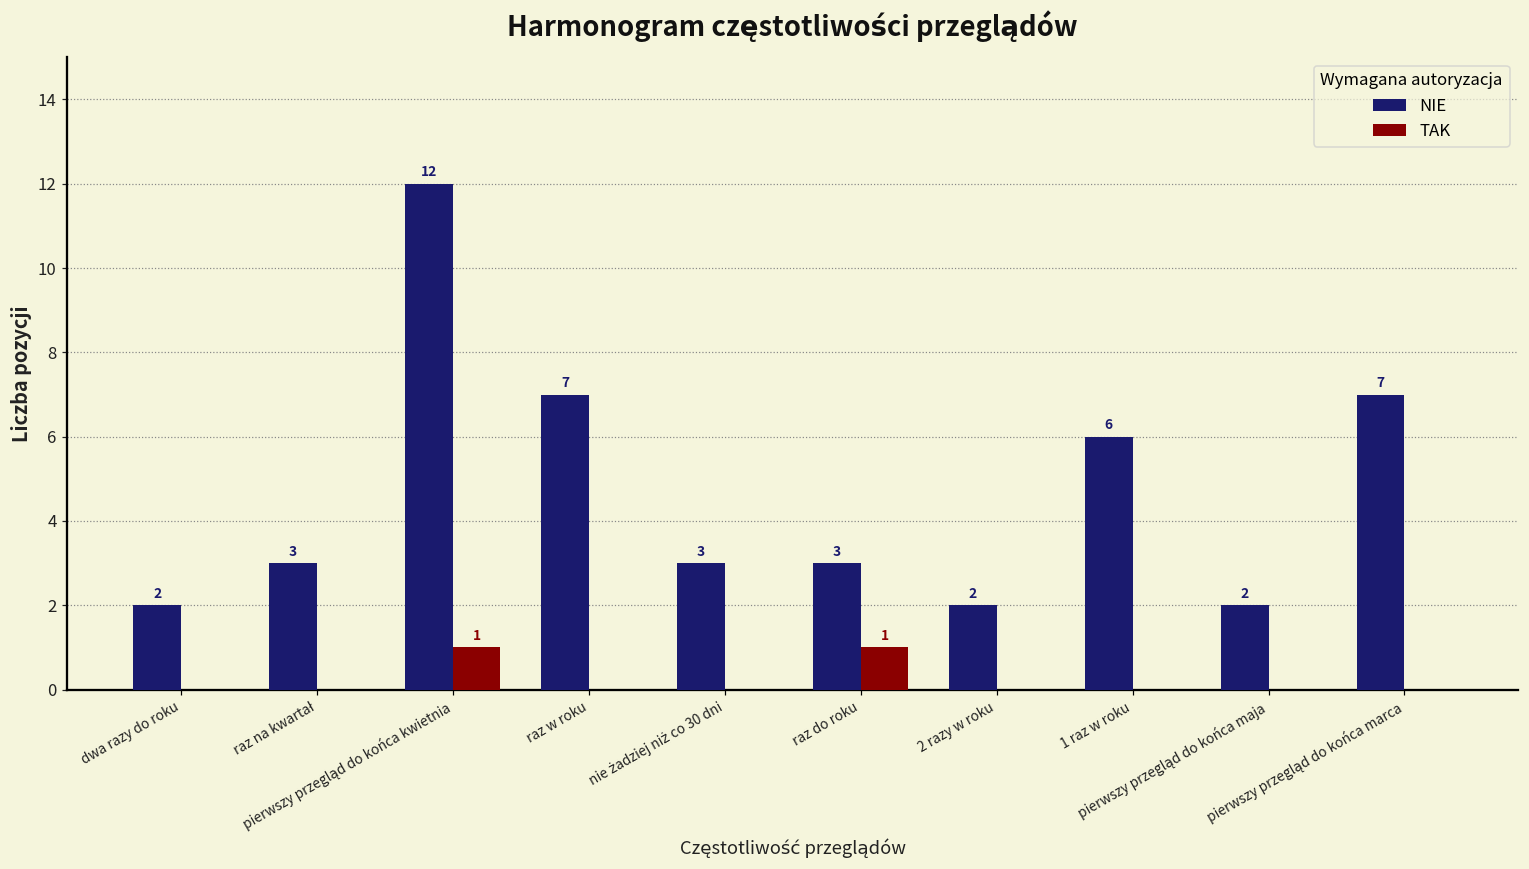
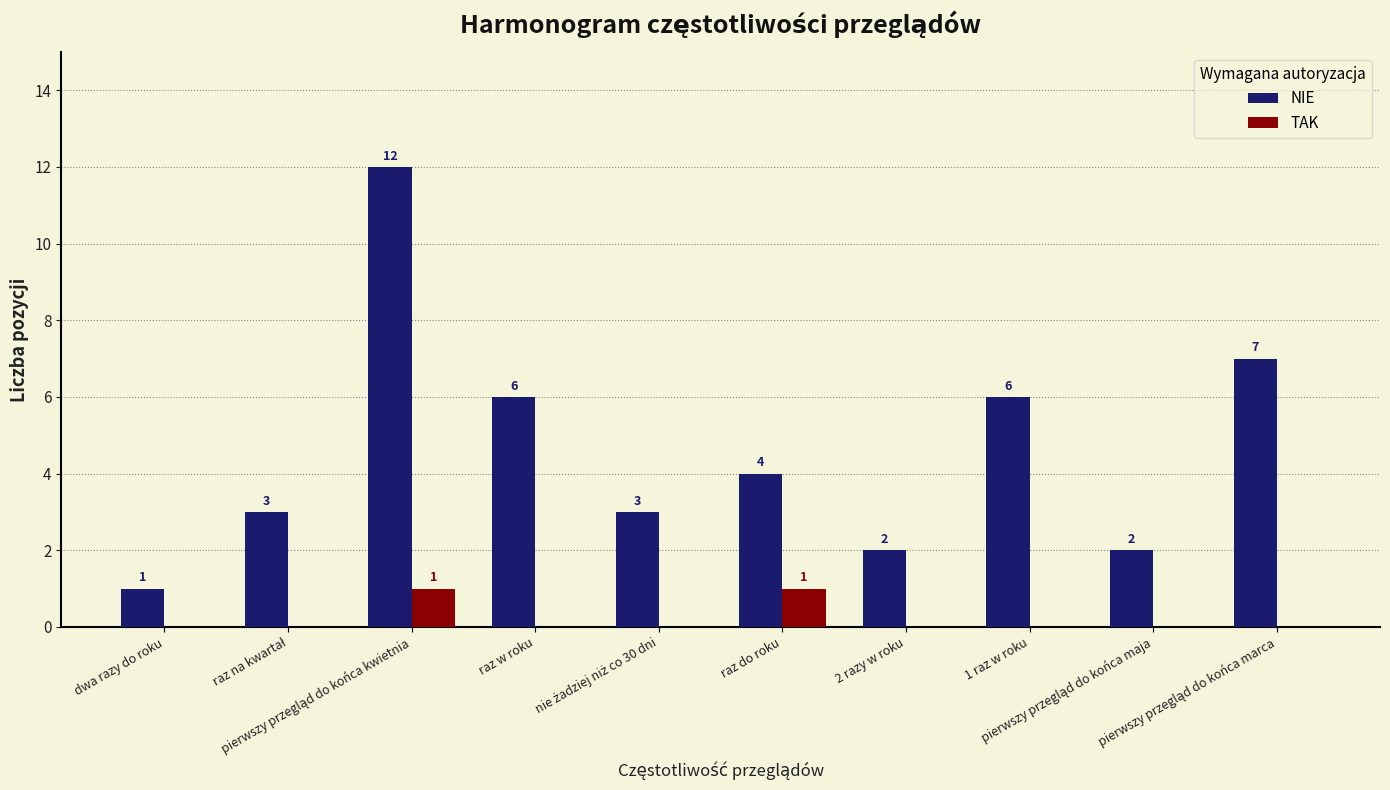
NIE, dwa razy do roku: 2 -> 1
NIE, raz w roku: 7 -> 6
NIE, raz do roku: 3 -> 4
